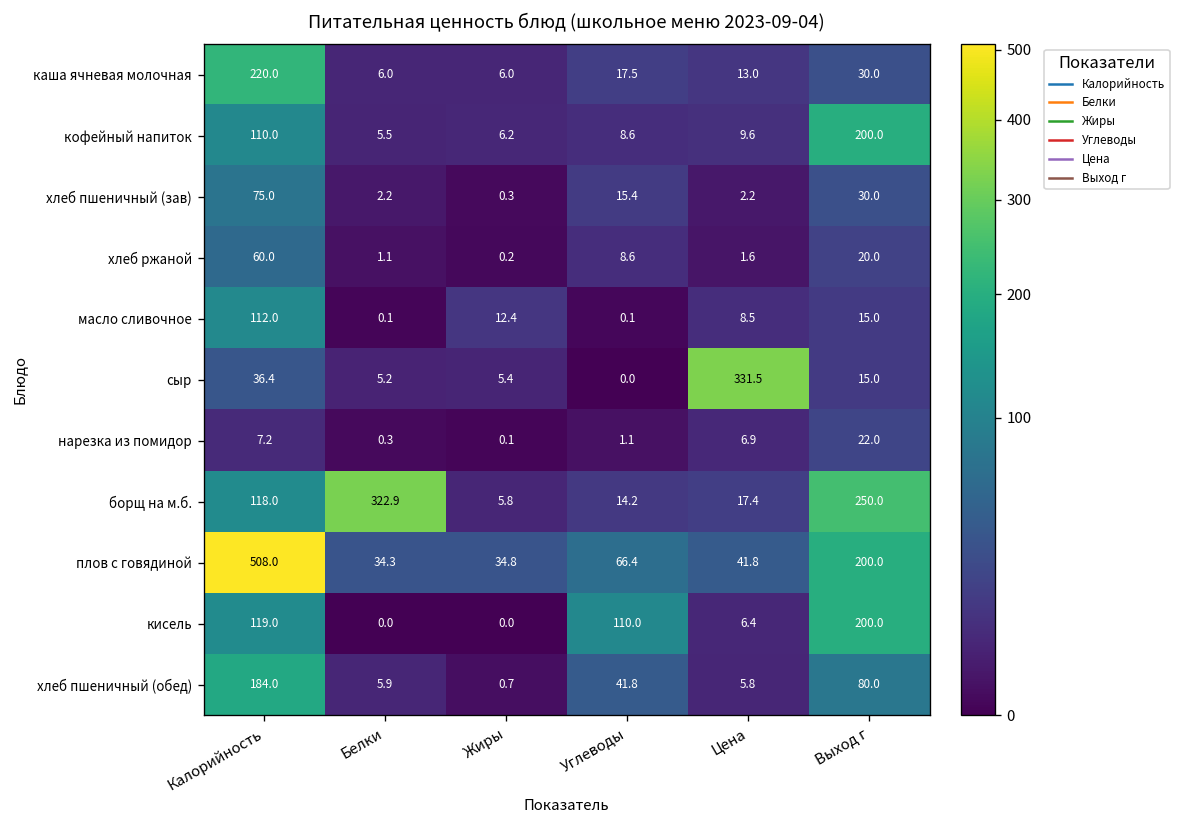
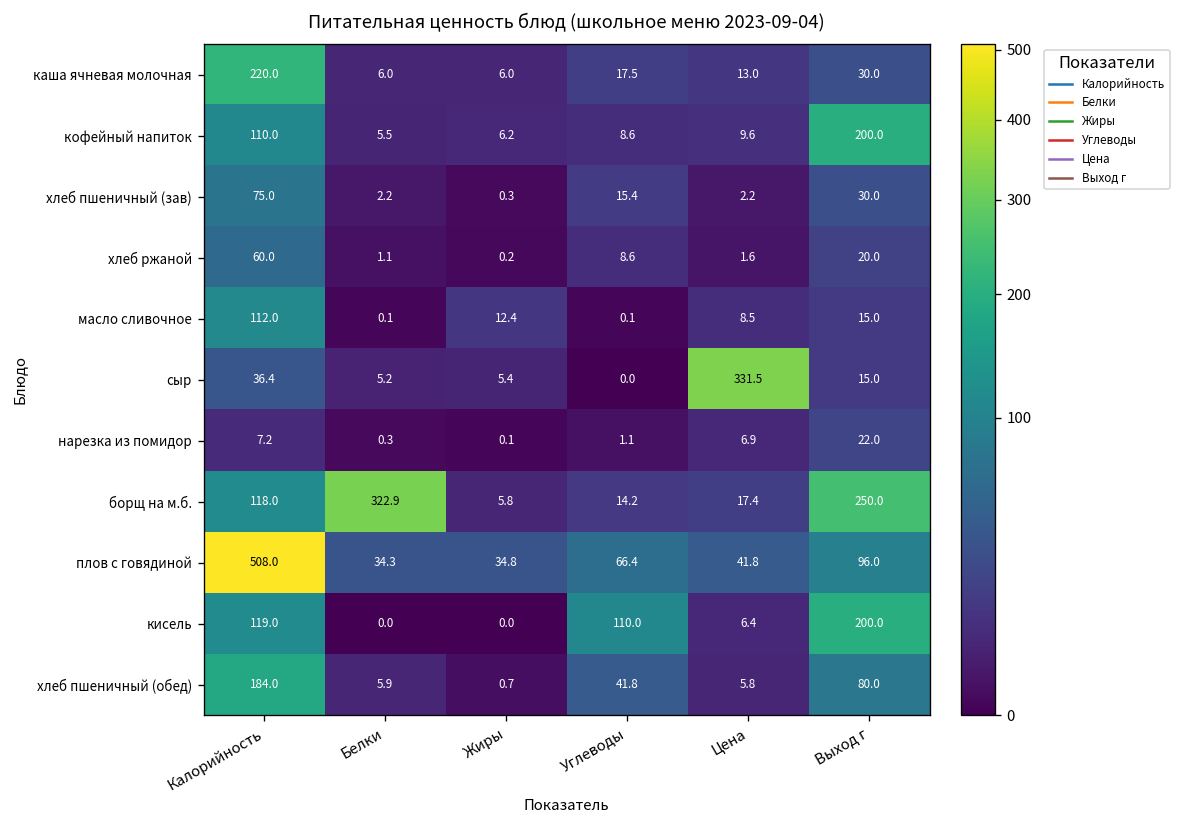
плов с говядиной, Выход г: 200.0 -> 96.0
